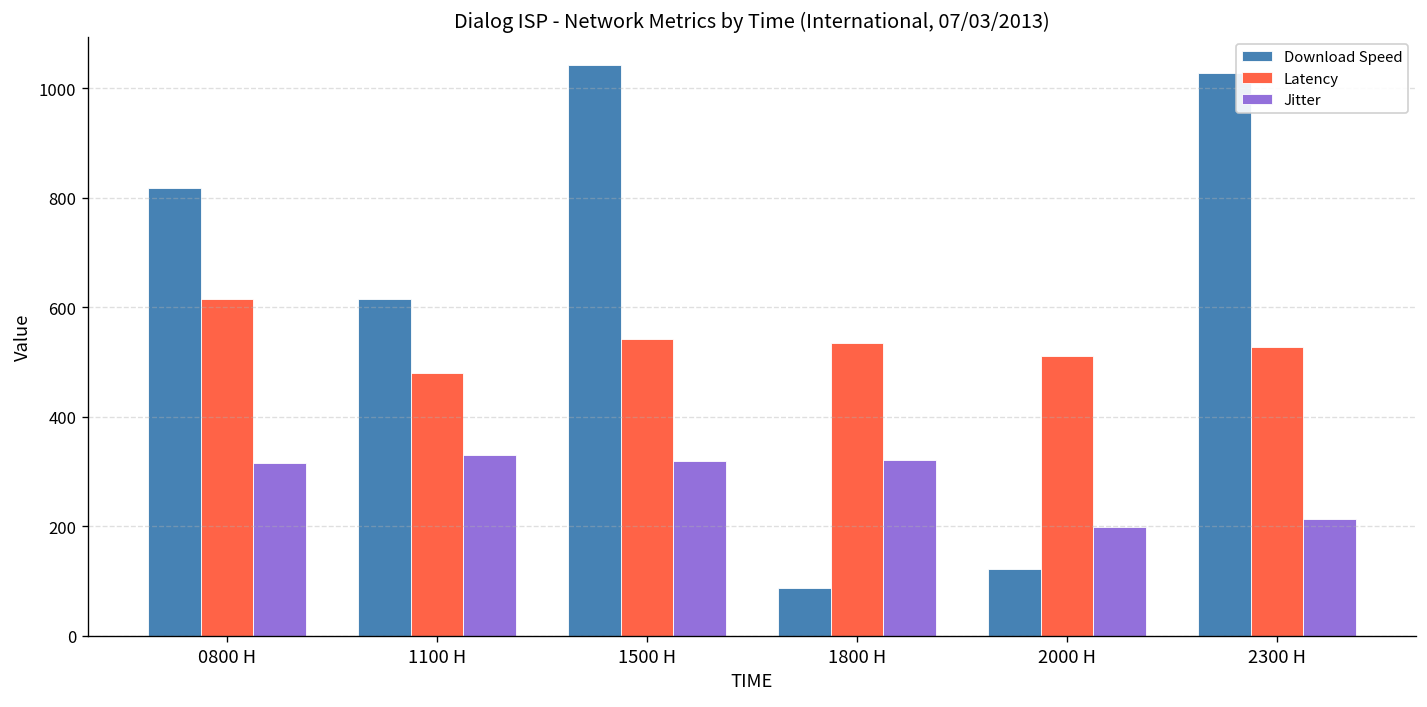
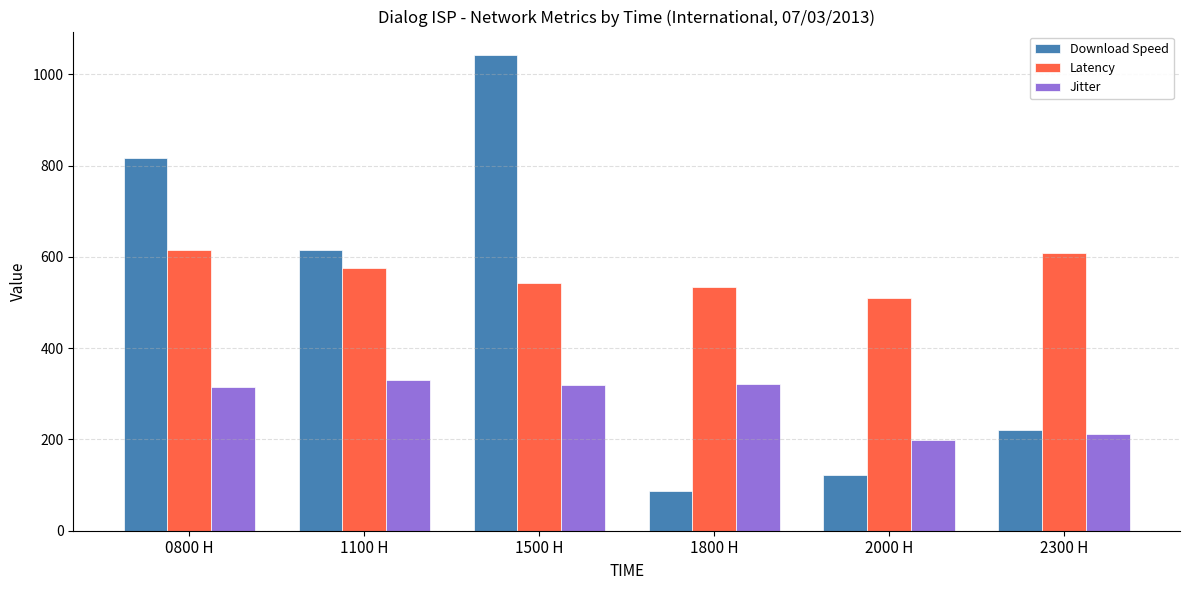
Latency, 1100 H: 480 -> 580
Download Speed, 2300 H: 1030 -> 220
Latency, 2300 H: 530 -> 610
